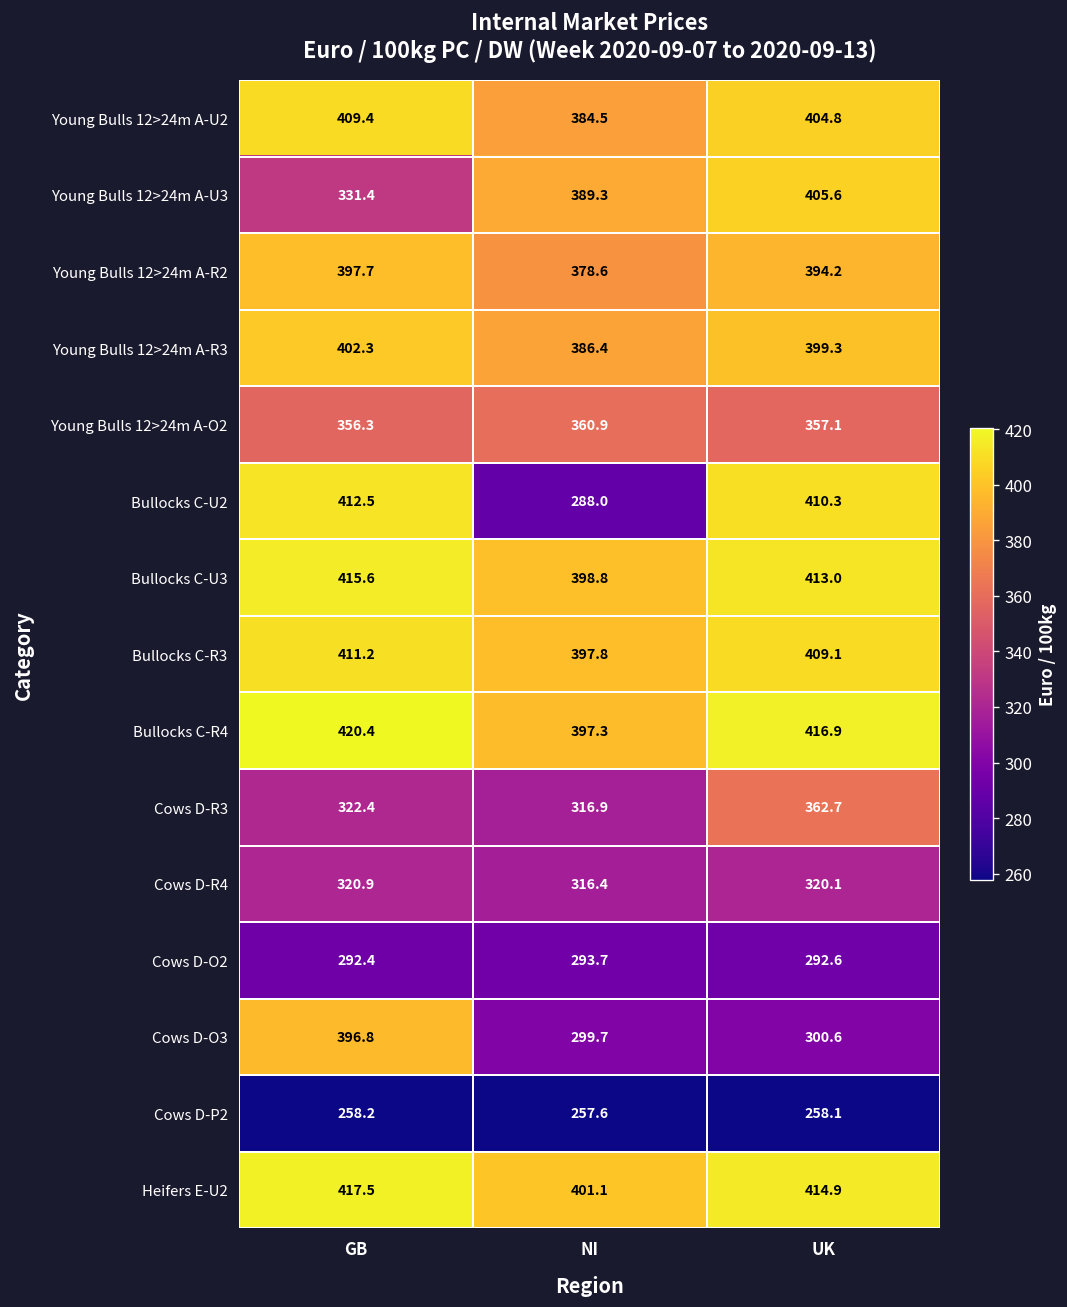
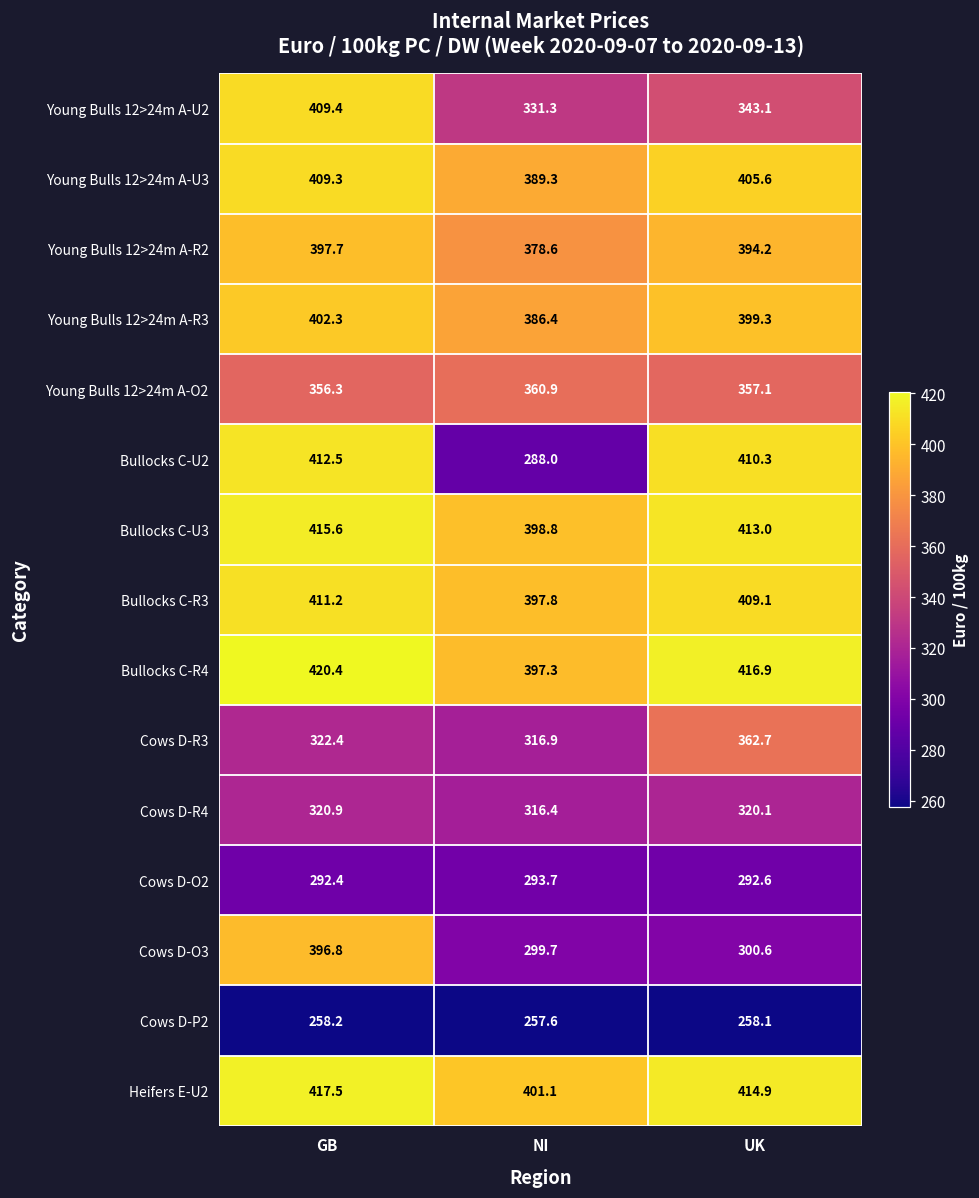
Young Bulls 12>24m A-U2, NI: 384.5 -> 331.3
Young Bulls 12>24m A-U2, UK: 404.8 -> 343.1
Young Bulls 12>24m A-U3, GB: 331.4 -> 409.3
